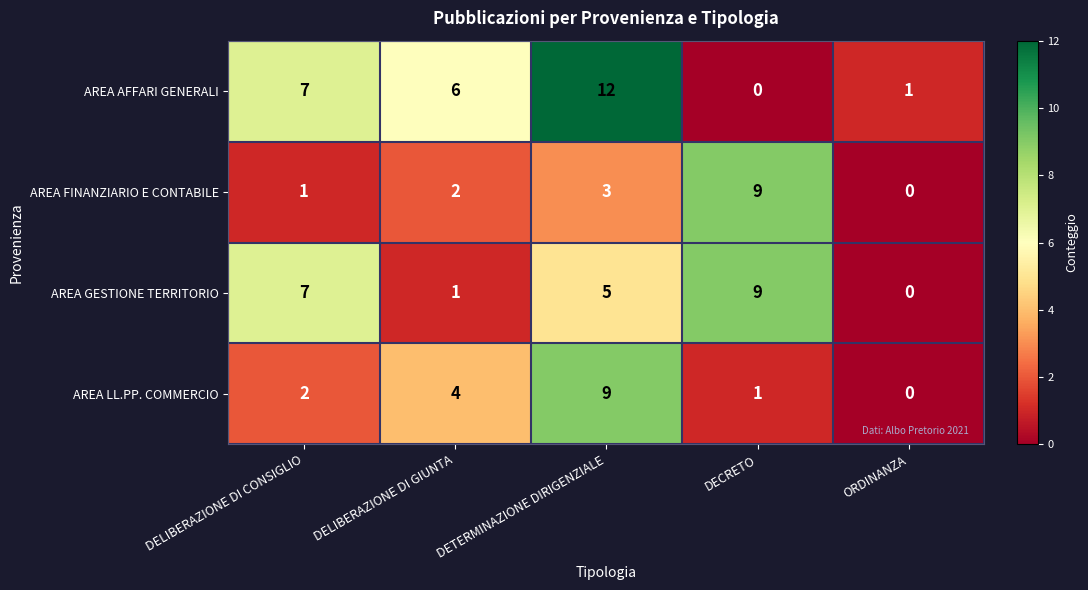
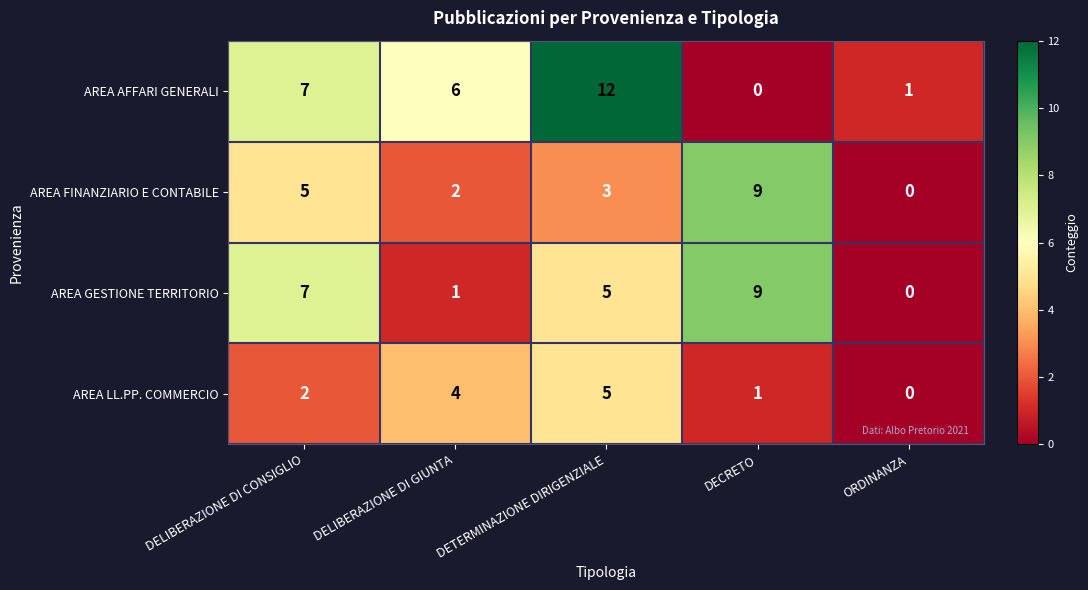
AREA FINANZIARIO E CONTABILE, DELIBERAZIONE DI CONSIGLIO: 1 -> 5
AREA LL.PP. COMMERCIO, DETERMINAZIONE DIRIGENZIALE: 9 -> 5
